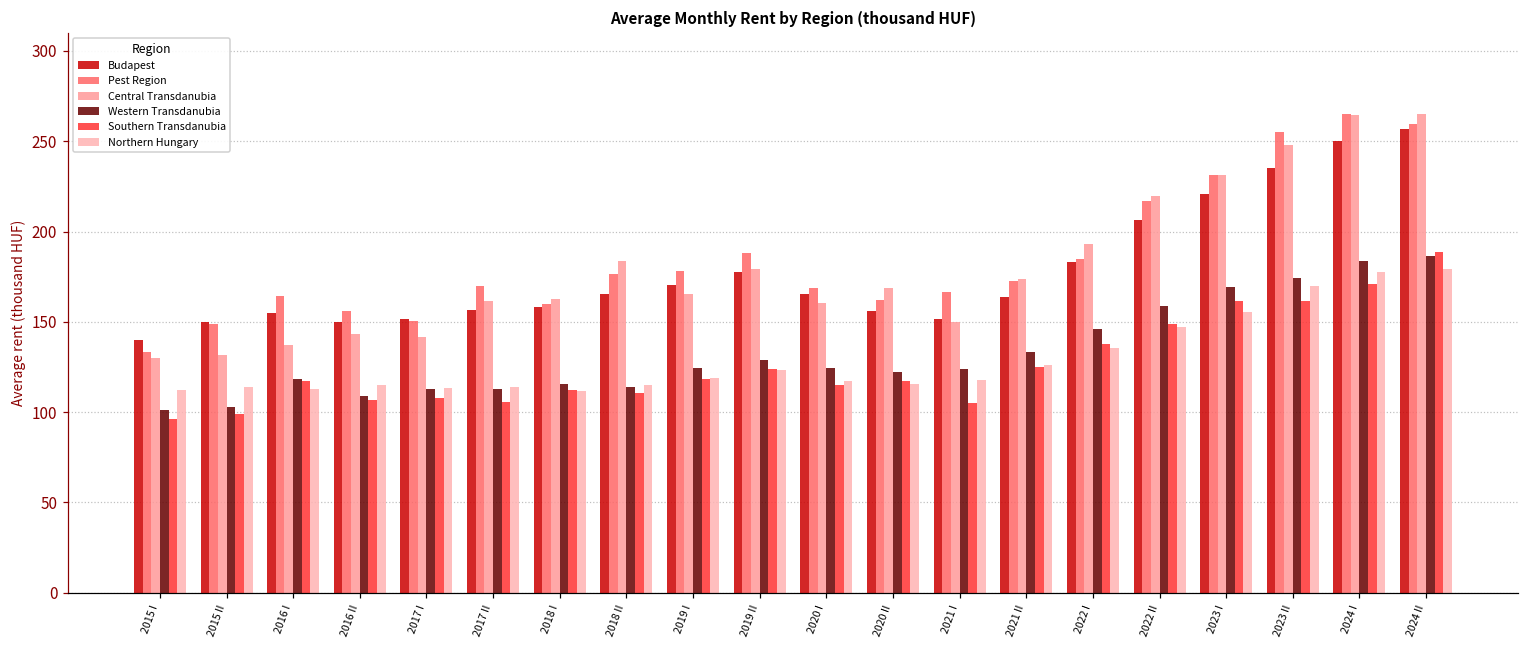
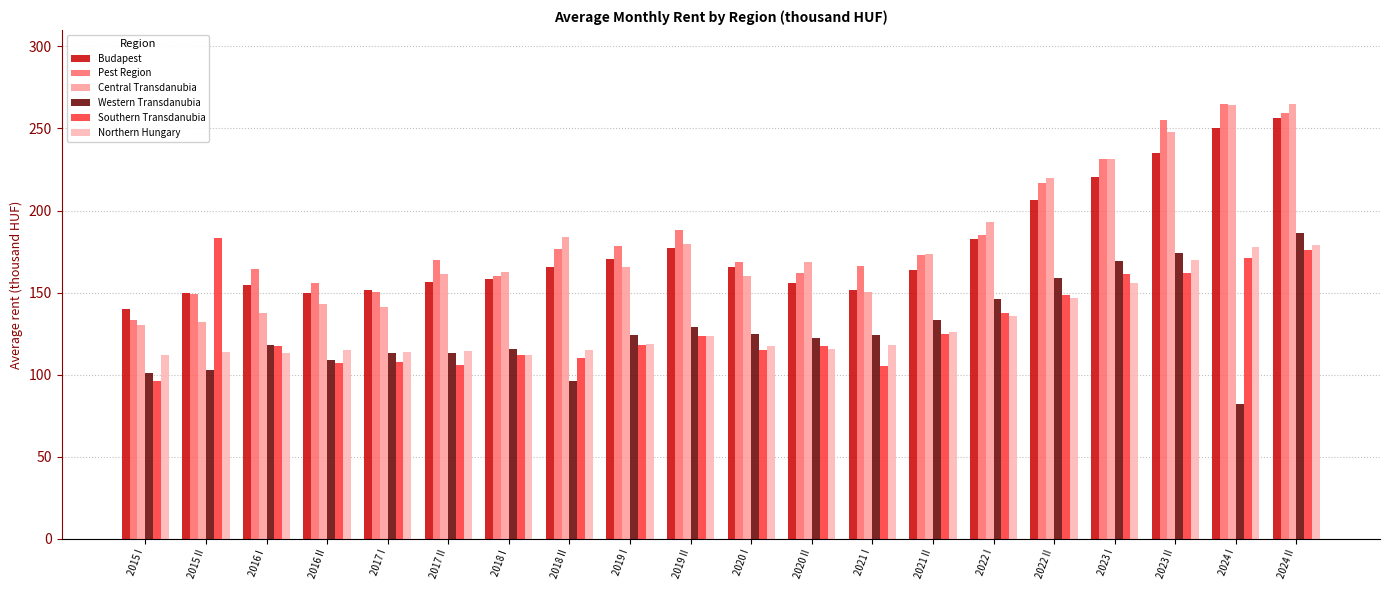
Southern Transdanubia, 2015 II: 99 -> 183
Western Transdanubia, 2018 II: 114 -> 96
Western Transdanubia, 2024 I: 184 -> 82
Southern Transdanubia, 2024 II: 189 -> 176
